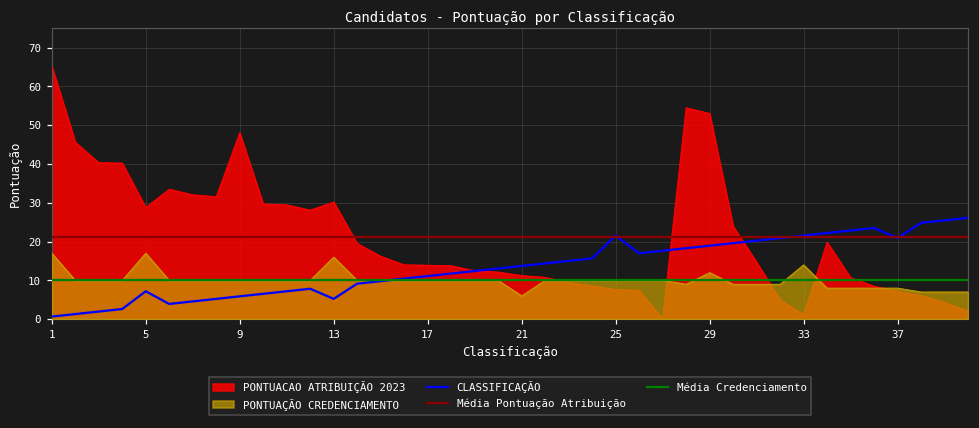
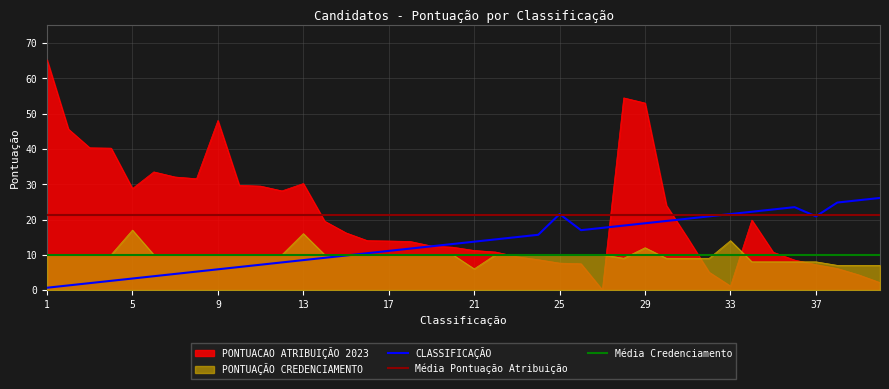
PONTUAÇÃO CREDENCIAMENTO, 1: 17 -> 10
CLASSIFICAÇÃO, 5: 7 -> 3
CLASSIFICAÇÃO, 13: 5 -> 8
